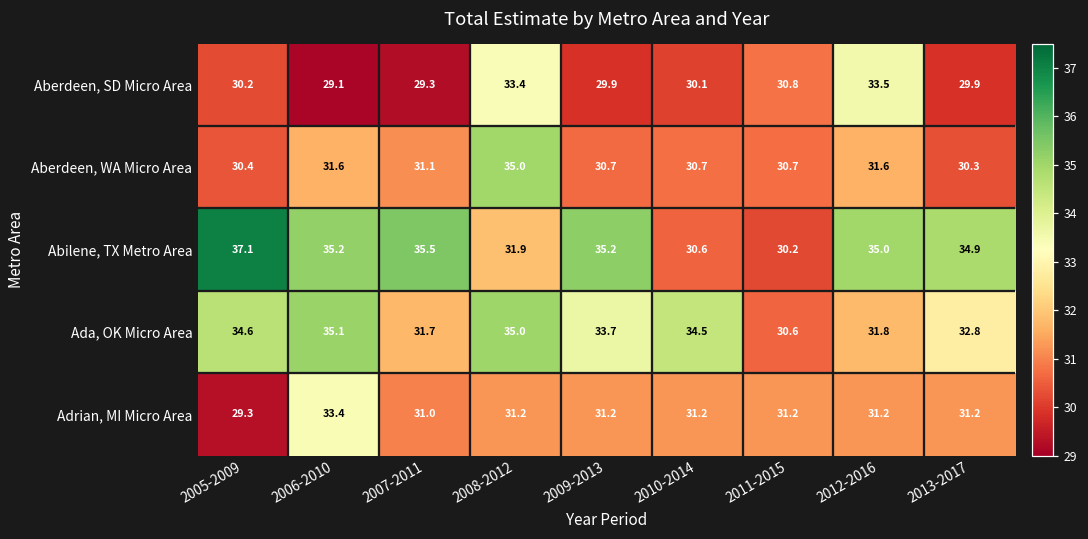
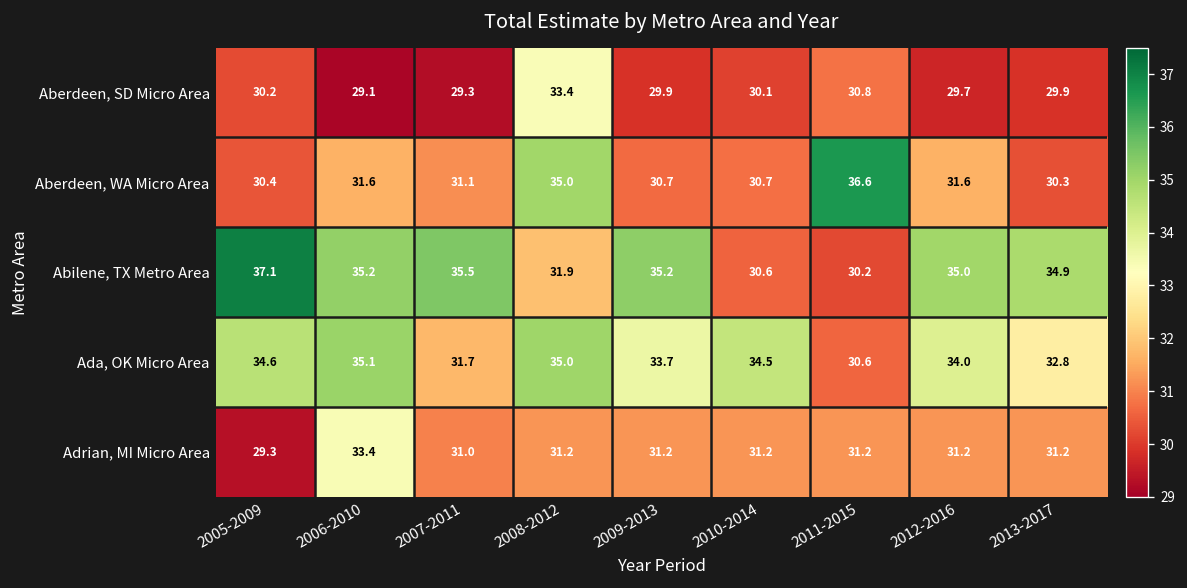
Aberdeen, SD Micro Area, 2012-2016: 33.5 -> 29.7
Aberdeen, WA Micro Area, 2011-2015: 30.7 -> 36.6
Ada, OK Micro Area, 2012-2016: 31.8 -> 34.0
